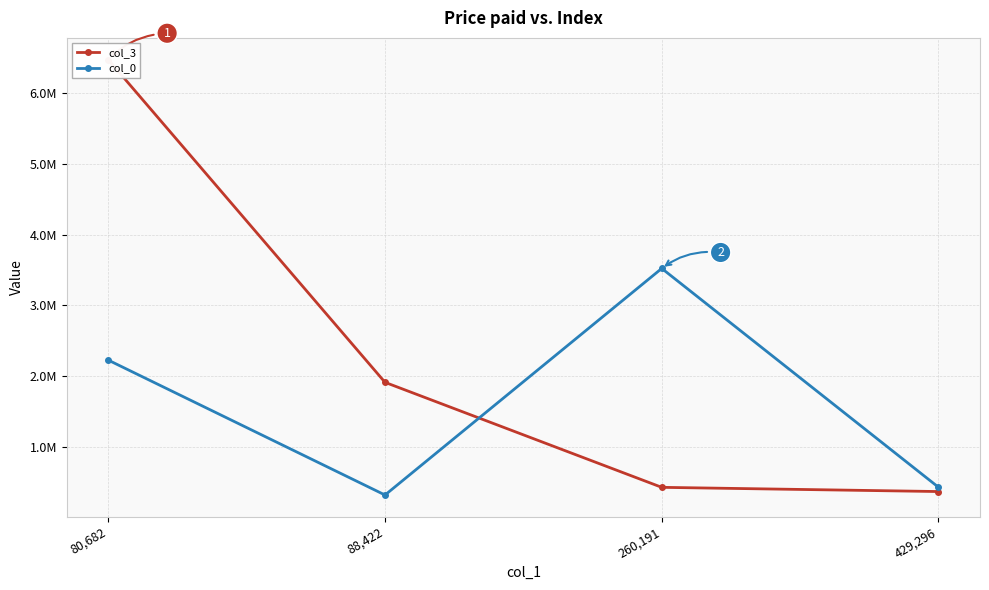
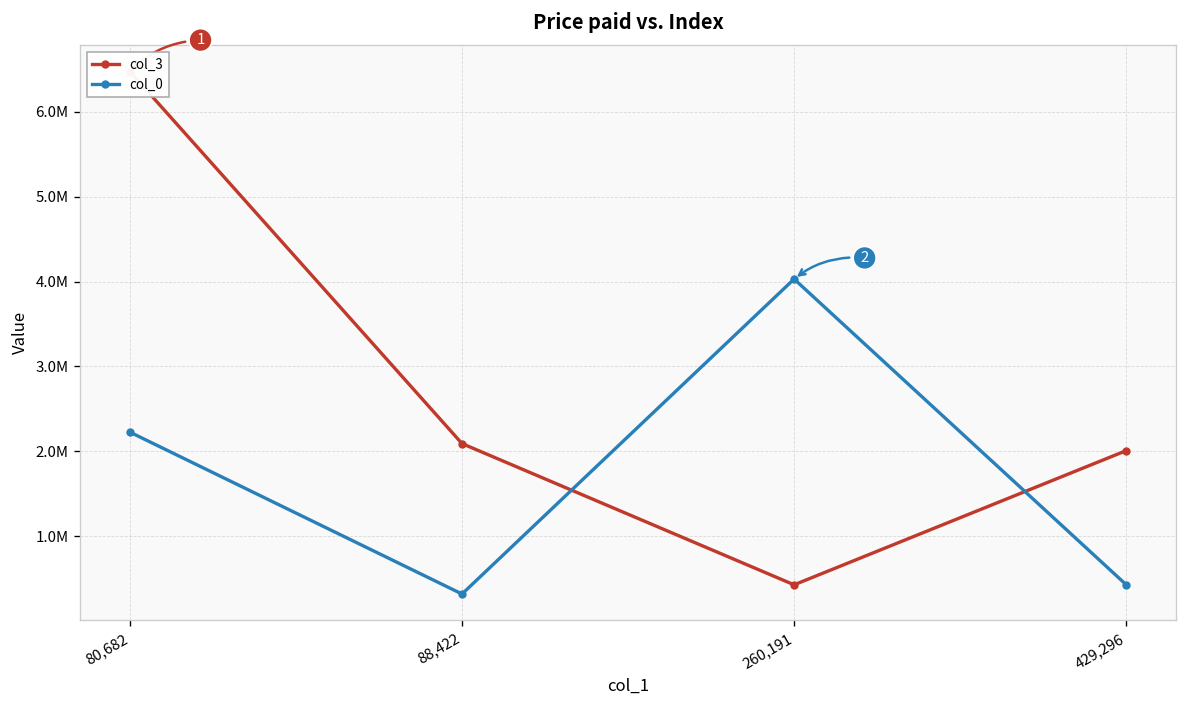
col_3, 88,422: 1900000 -> 2100000
col_0, 260,191: 3500000 -> 4000000
col_3, 429,296: 400000 -> 2000000
